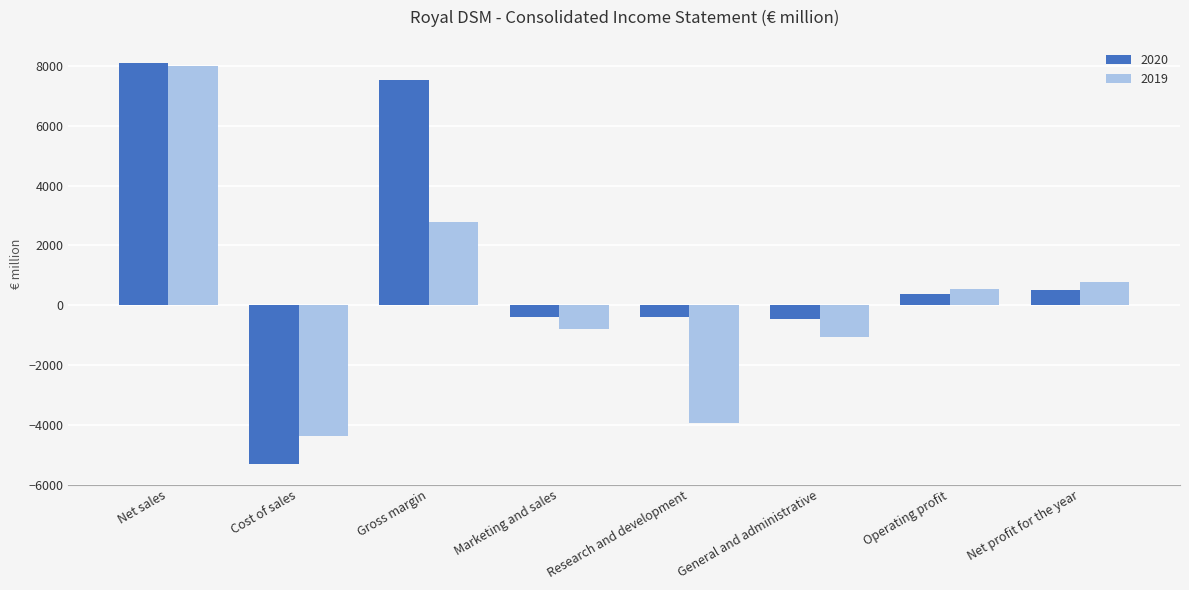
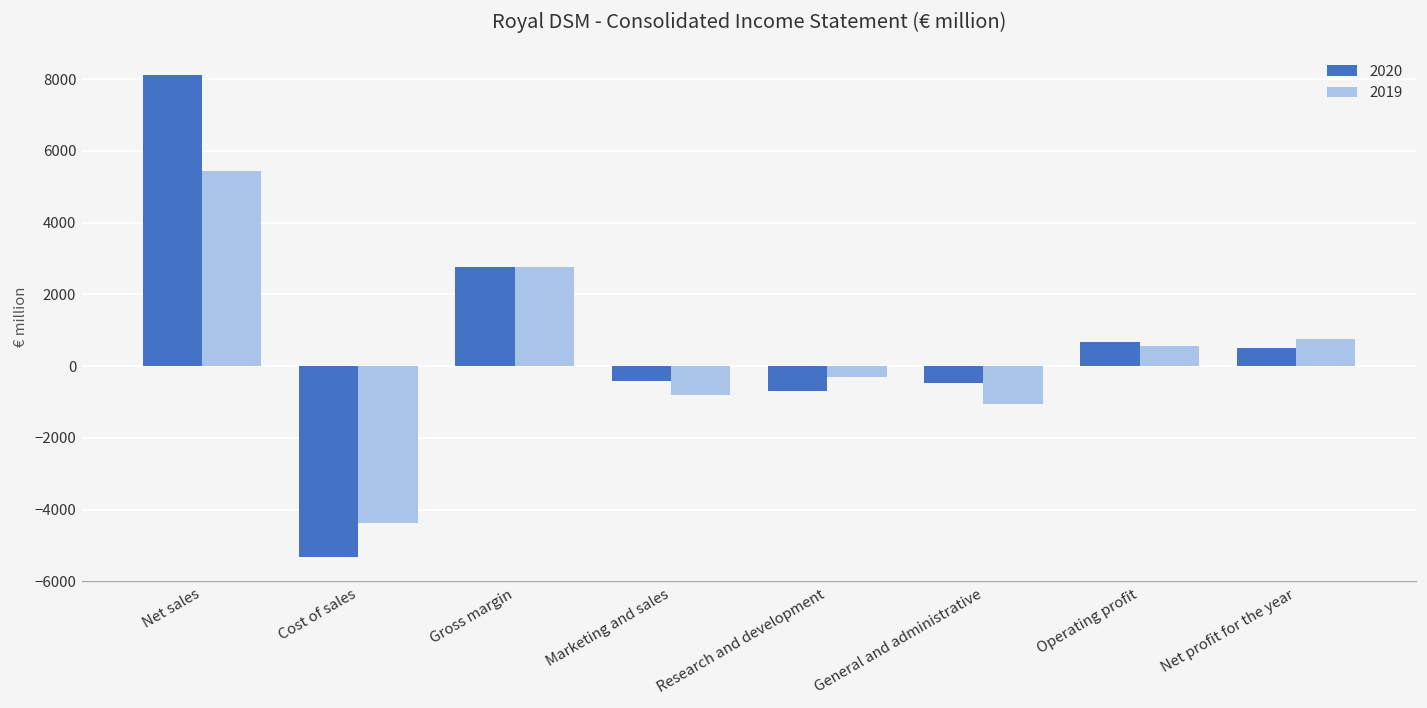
2019, Net sales: 8000 -> 5500
2020, Gross margin: 7500 -> 2800
2020, Research and development: -400 -> -700
2019, Research and development: -3900 -> -300
2020, Operating profit: 400 -> 700
